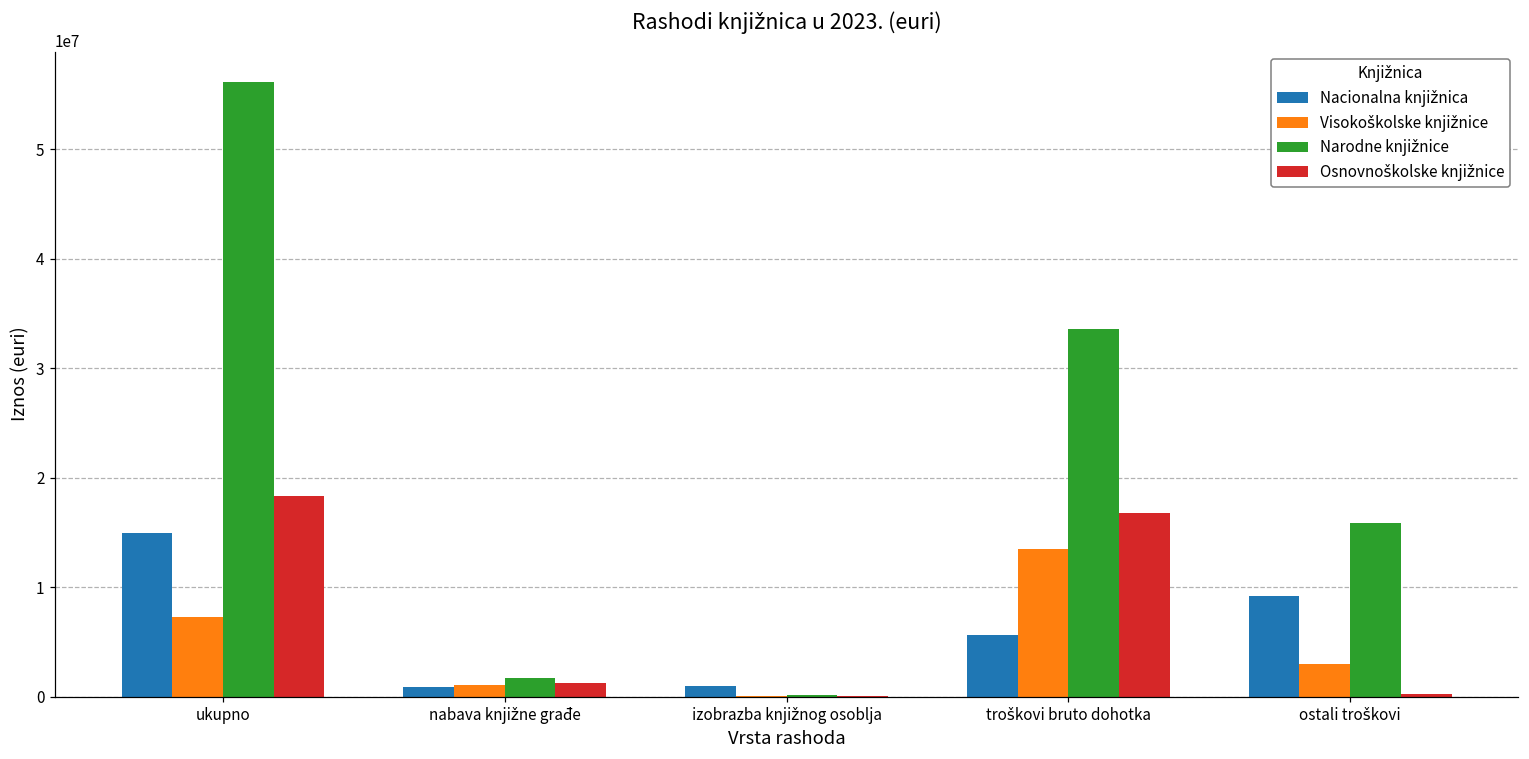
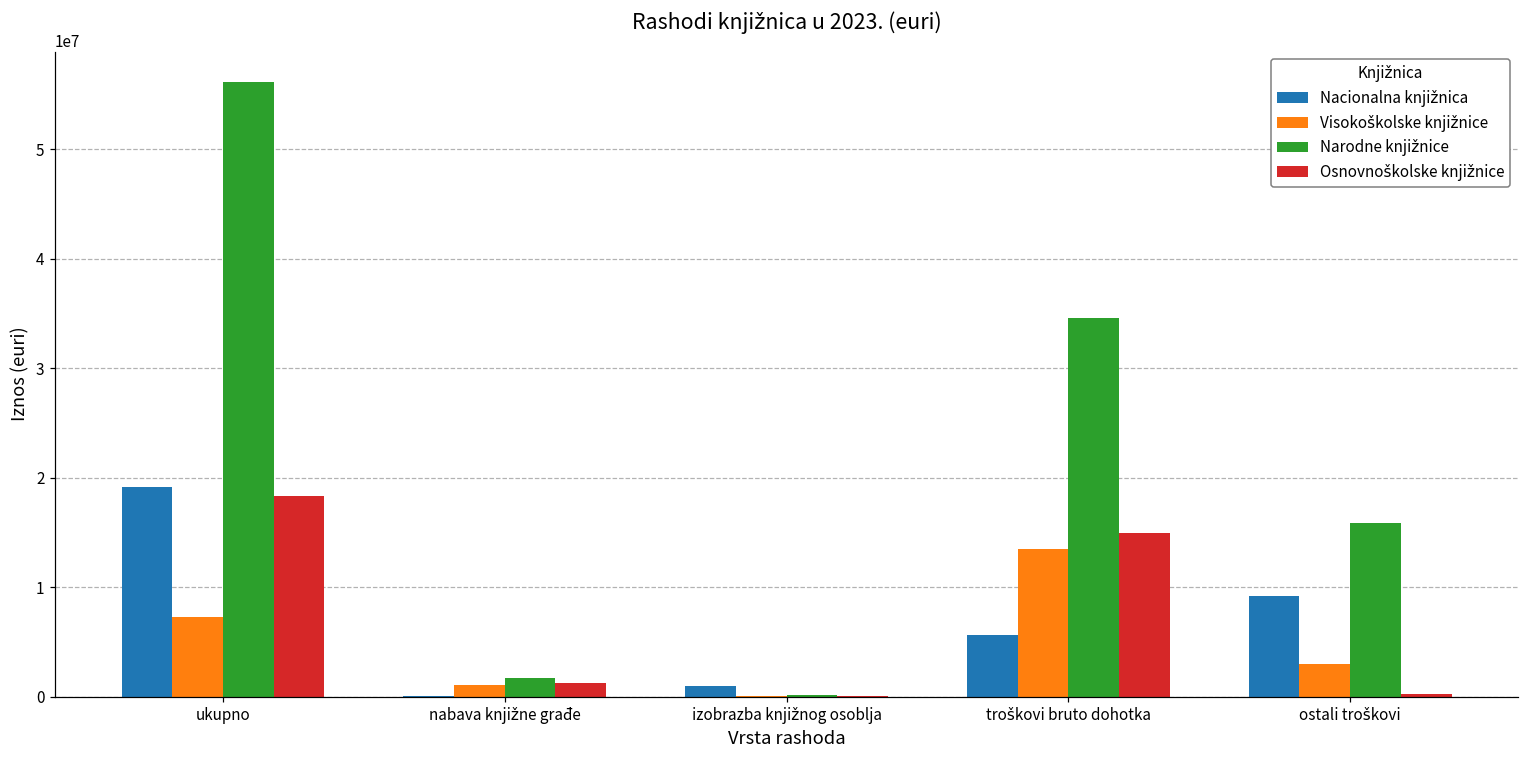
Nacionalna knjižnica, ukupno: 15000000 -> 19000000
Nacionalna knjižnica, nabava knjižne građe: 1000000 -> 0
Narodne knjižnice, troškovi bruto dohotka: 34000000 -> 35000000
Osnovnoškolske knjižnice, troškovi bruto dohotka: 17000000 -> 15000000
